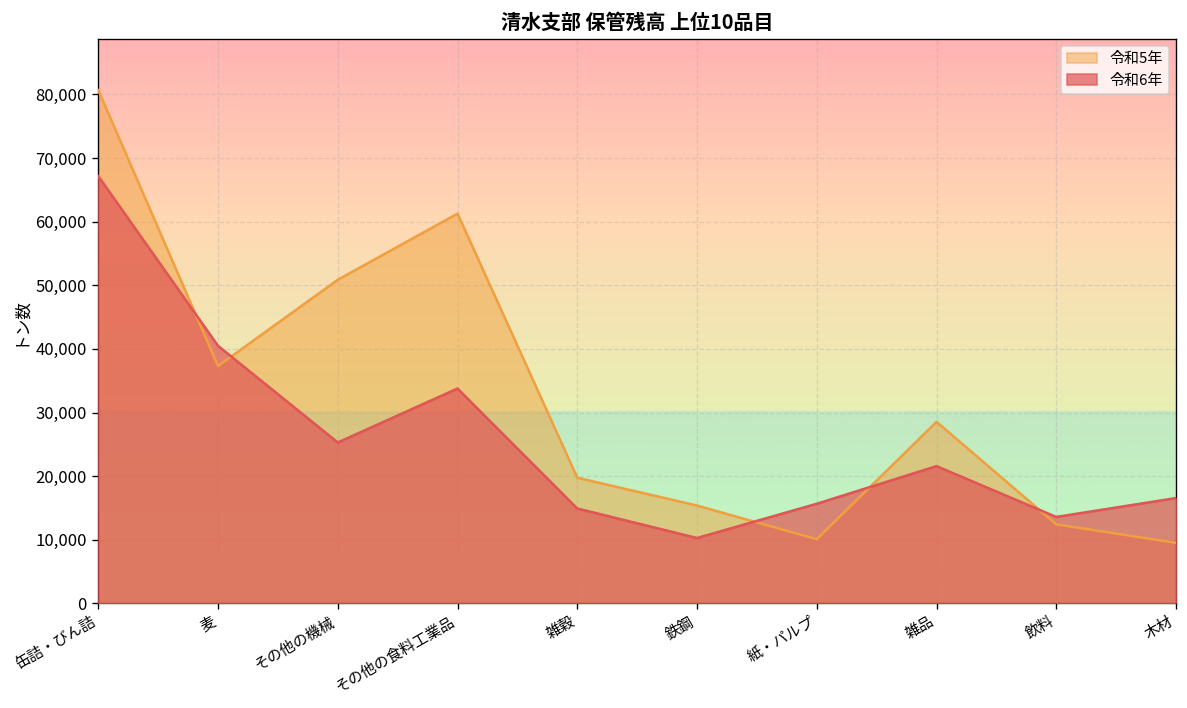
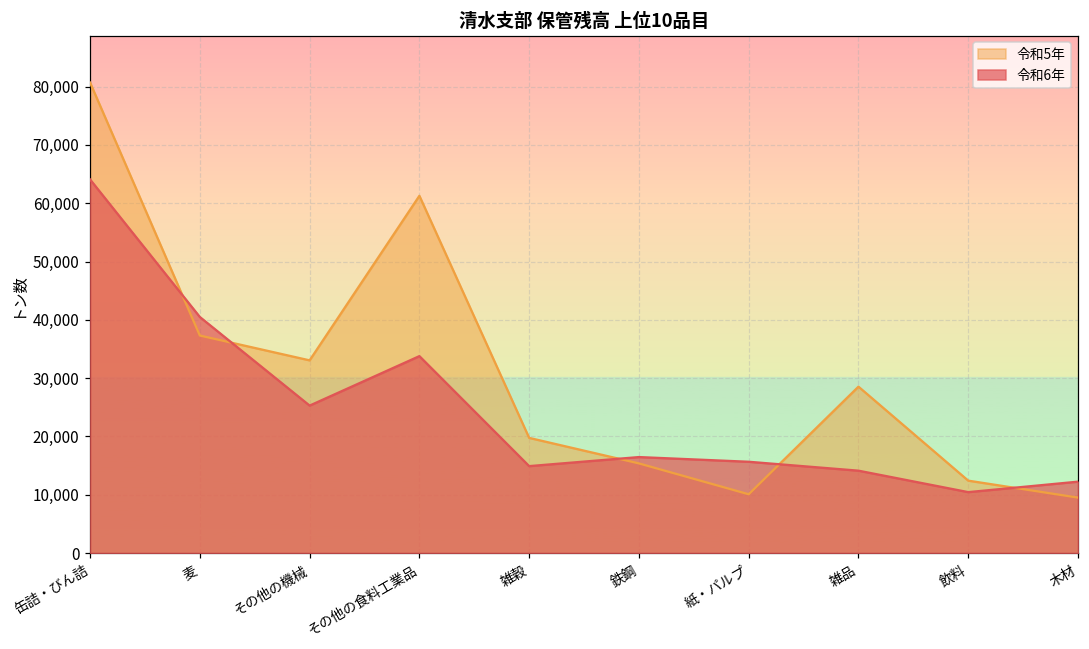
令和6年, 缶詰・びん詰: 67,000 -> 64,000
令和5年, その他の機械: 51,000 -> 33,000
令和6年, 鉄鋼: 10,000 -> 16,000
令和6年, 雑品: 22,000 -> 14,000
令和6年, 飲料: 14,000 -> 10,000
令和6年, 木材: 17,000 -> 12,000
